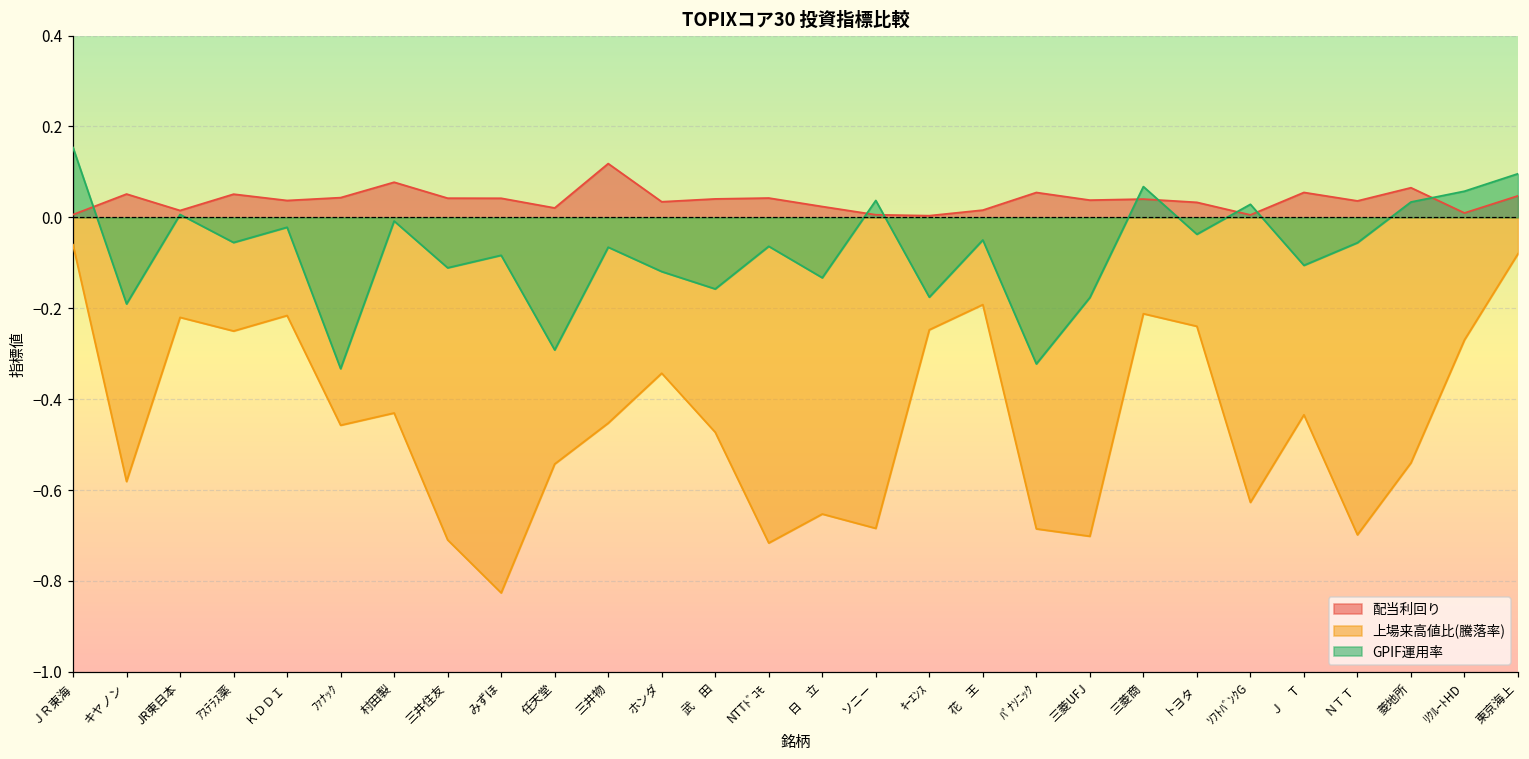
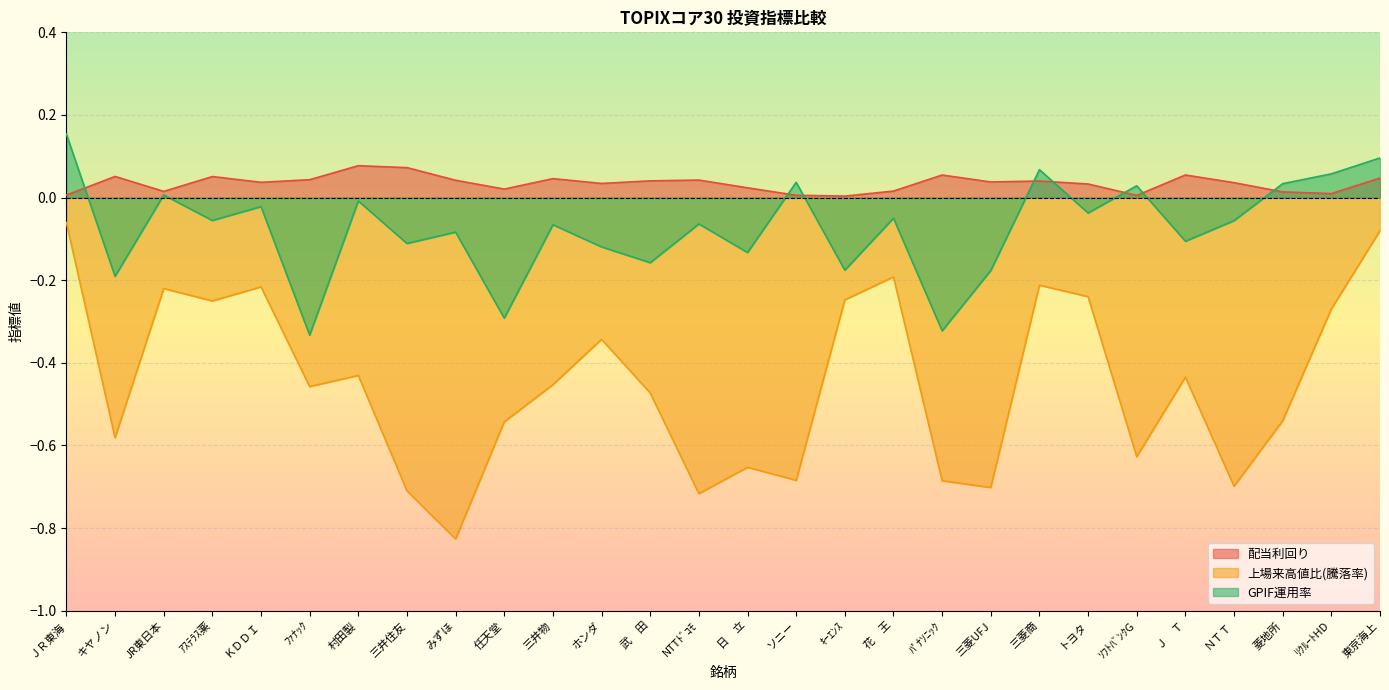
配当利回り, 三井住友: 0.04 -> 0.07
配当利回り, 三井物: 0.12 -> 0.05
配当利回り, 菱地所: 0.07 -> 0.01
